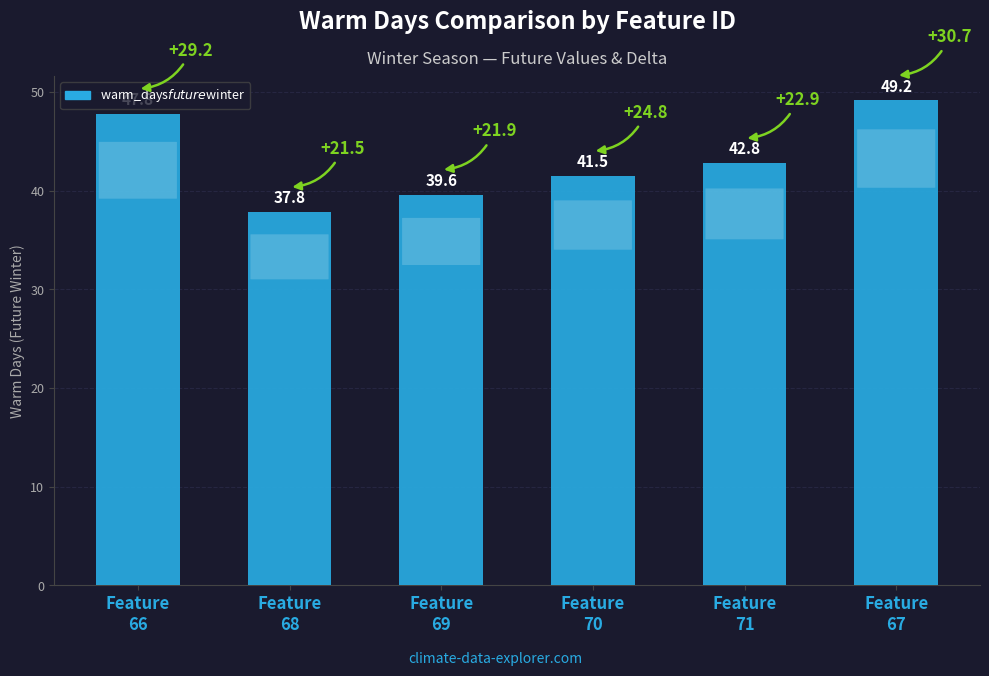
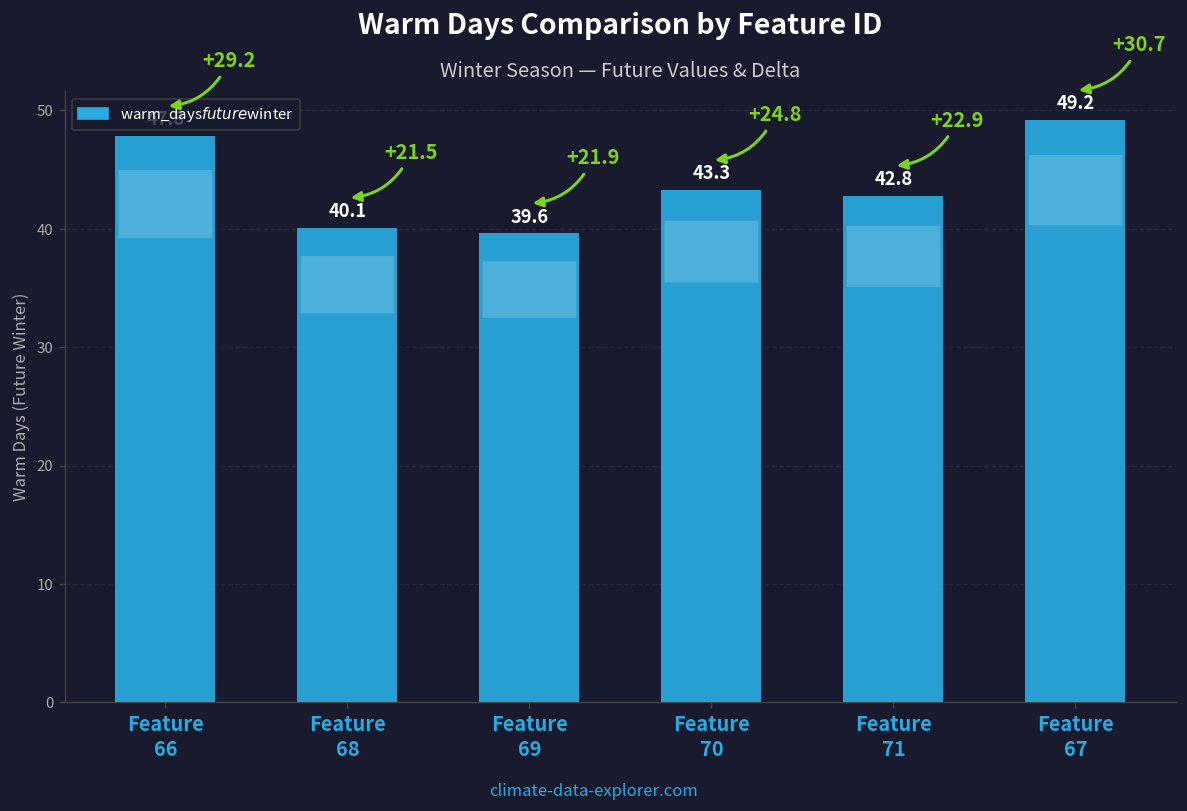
Feature 68: 37.8 -> 40.1
Feature 70: 41.5 -> 43.3
